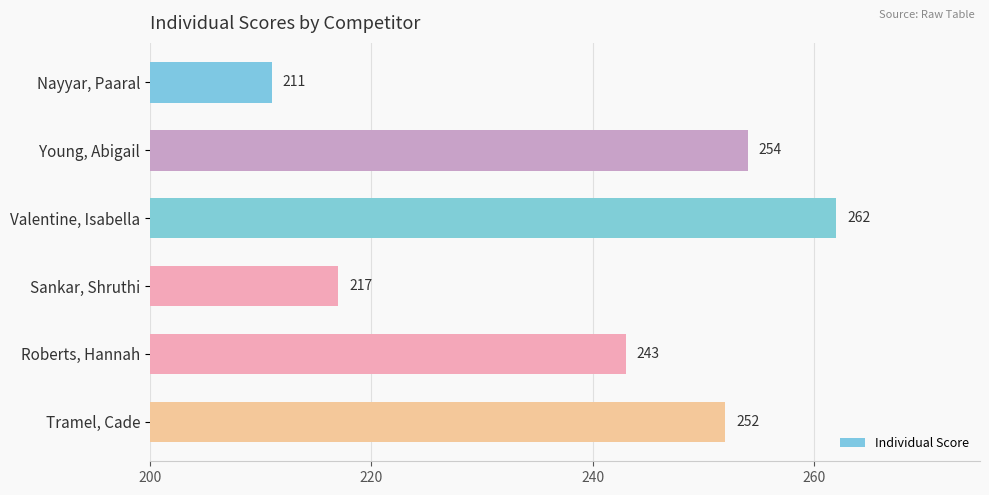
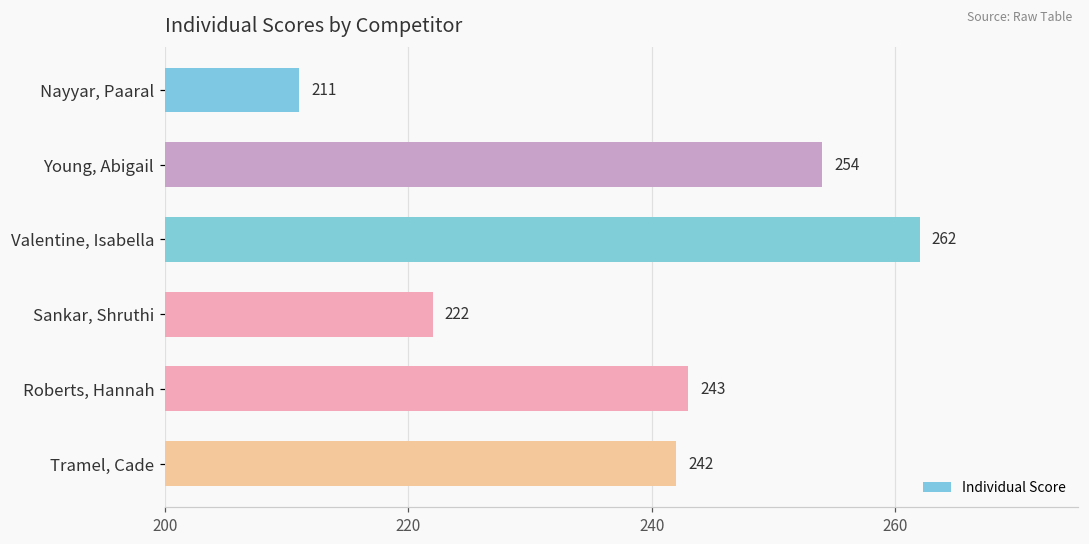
Sankar, Shruthi: 217 -> 222
Tramel, Cade: 252 -> 242
